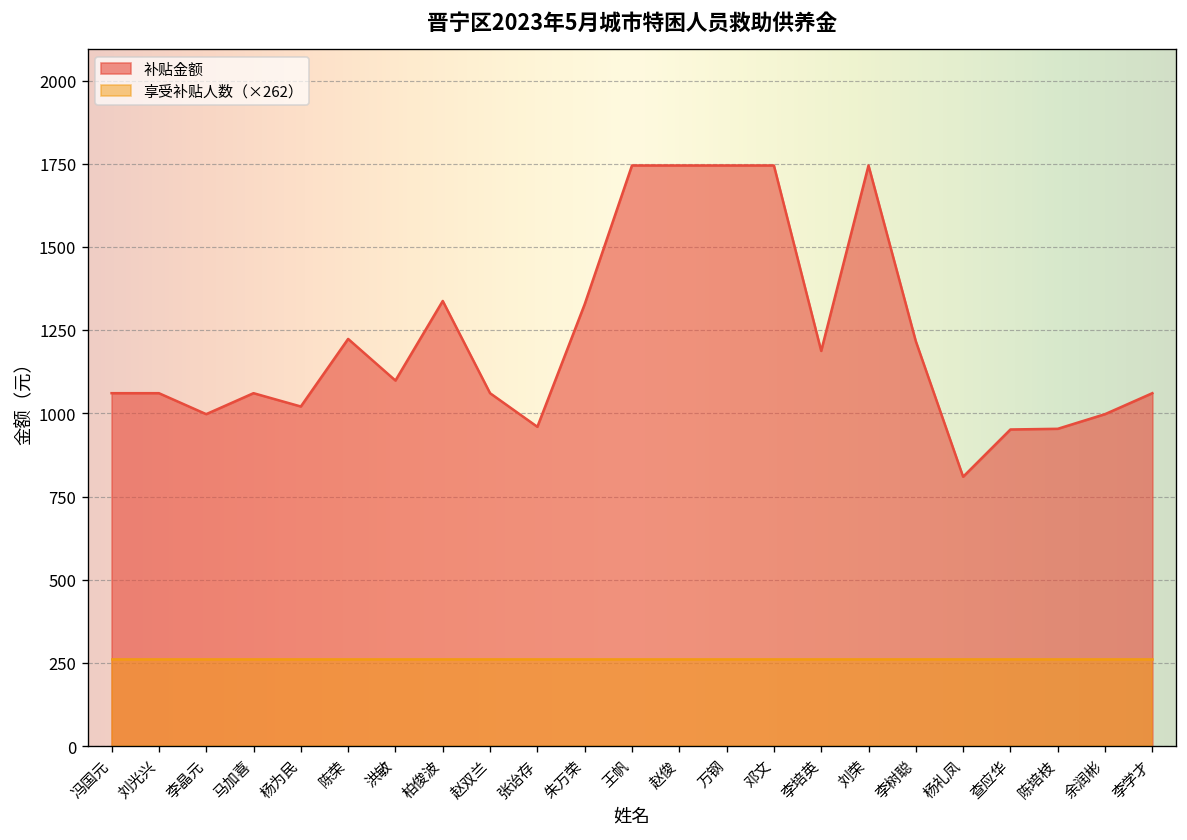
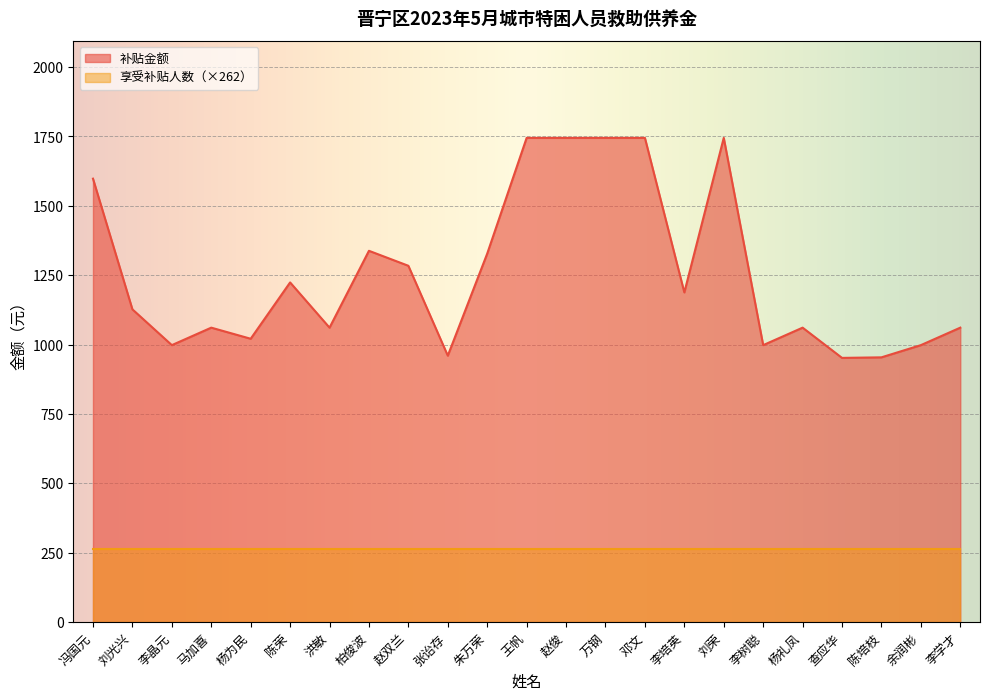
补贴金额, 冯国元: 1060 -> 1600
补贴金额, 刘光兴: 1060 -> 1130
补贴金额, 洪敏: 1100 -> 1060
补贴金额, 赵双兰: 1060 -> 1280
补贴金额, 李树聪: 1220 -> 1000
补贴金额, 杨礼凤: 810 -> 1060
